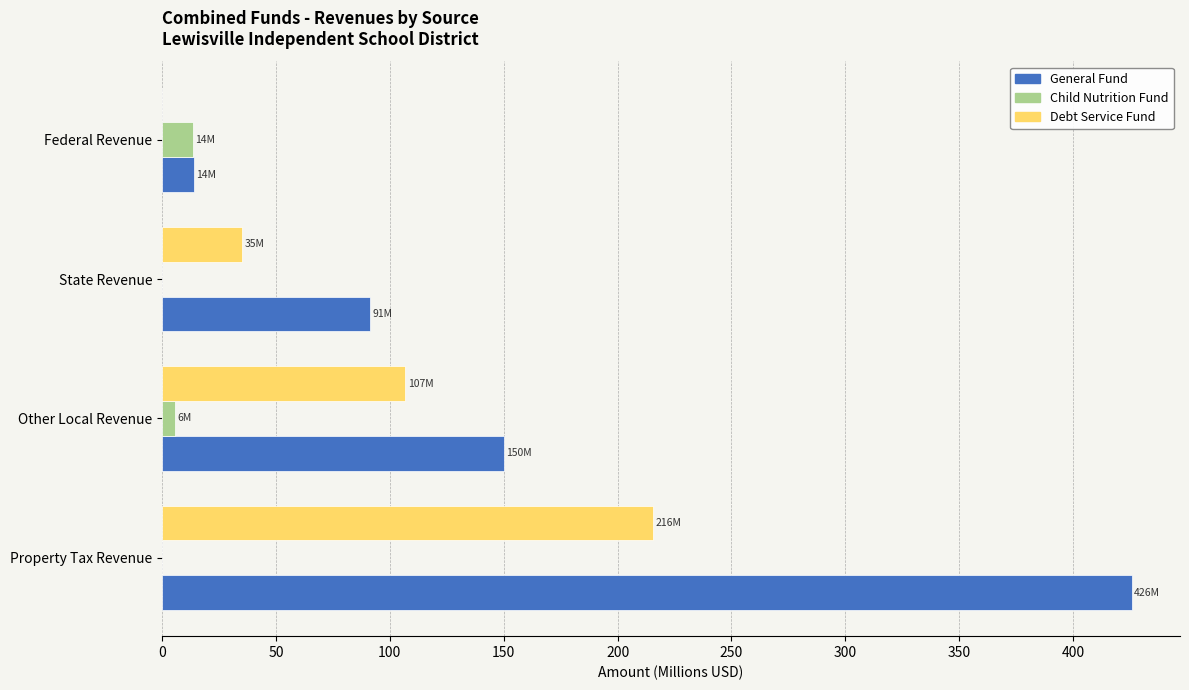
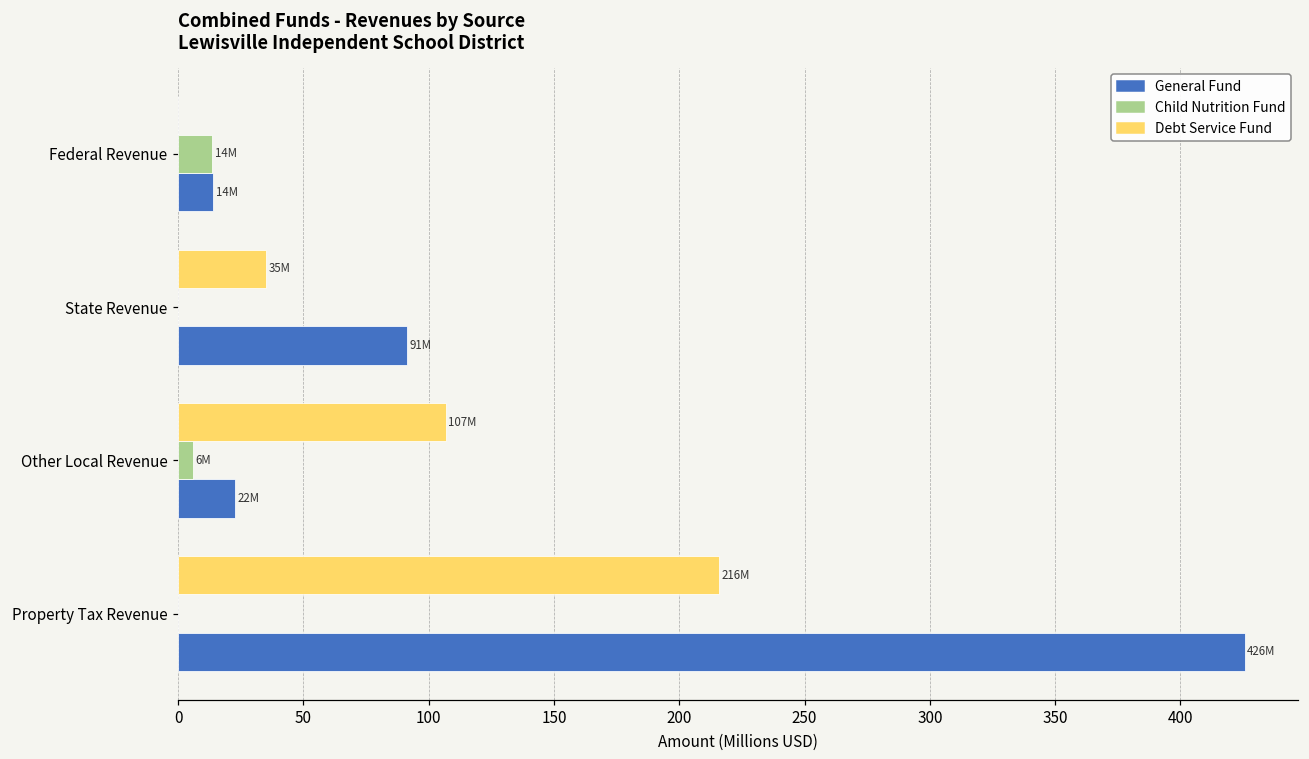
General Fund, Other Local Revenue: 150M -> 22M
